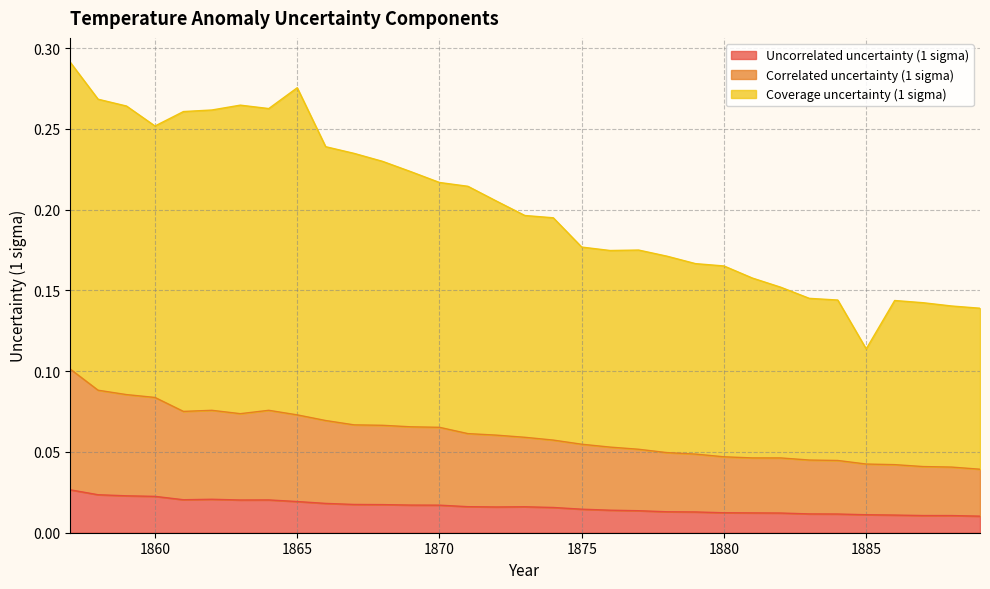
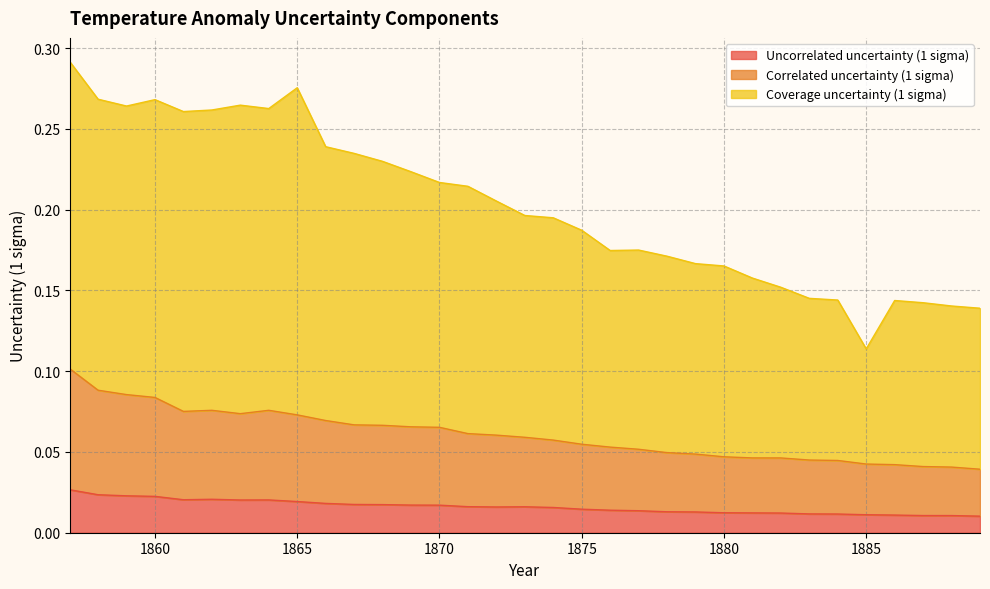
Coverage uncertainty (1 sigma), 1860: 0.168 -> 0.184
Coverage uncertainty (1 sigma), 1875: 0.122 -> 0.132
